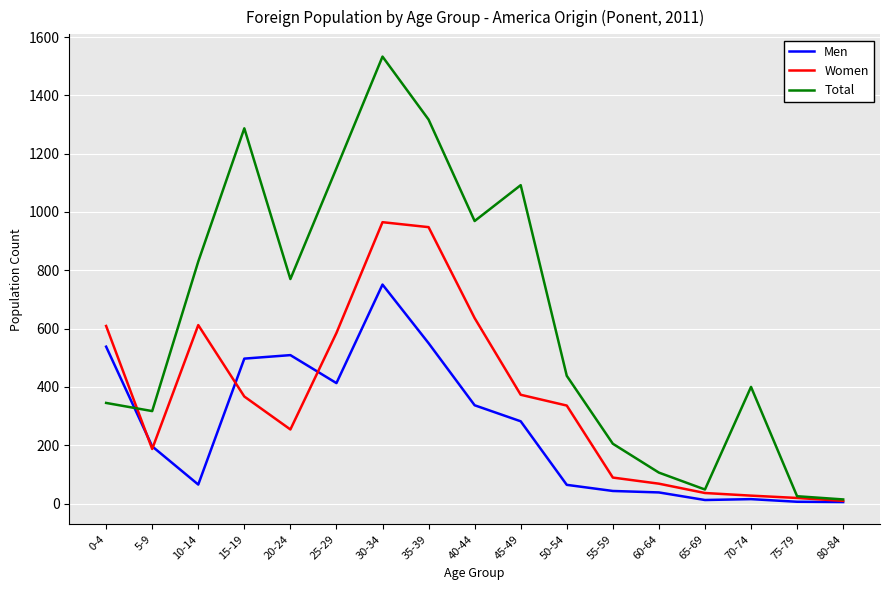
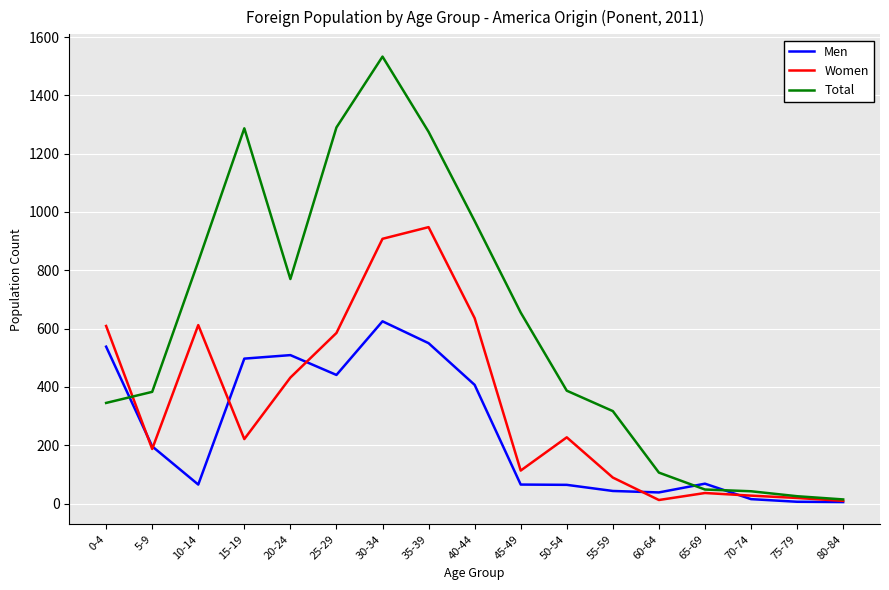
Total, 5-9: 320 -> 380
Women, 15-19: 370 -> 220
Women, 20-24: 250 -> 430
Men, 25-29: 410 -> 440
Total, 25-29: 1150 -> 1290
Men, 30-34: 750 -> 630
Women, 30-34: 970 -> 910
Total, 35-39: 1320 -> 1280
Men, 40-44: 340 -> 410
Men, 45-49: 280 -> 70
Women, 45-49: 370 -> 110
Total, 45-49: 1090 -> 660
Women, 50-54: 340 -> 230
Total, 50-54: 440 -> 390
Total, 55-59: 210 -> 320
Women, 60-64: 70 -> 10
Men, 65-69: 10 -> 70
Total, 70-74: 400 -> 40
